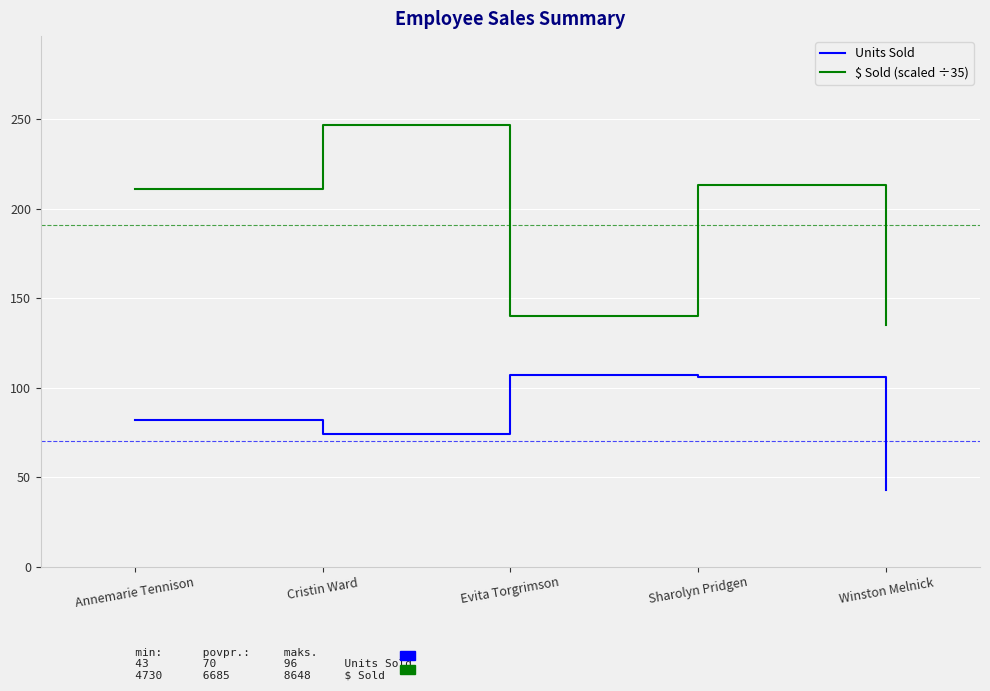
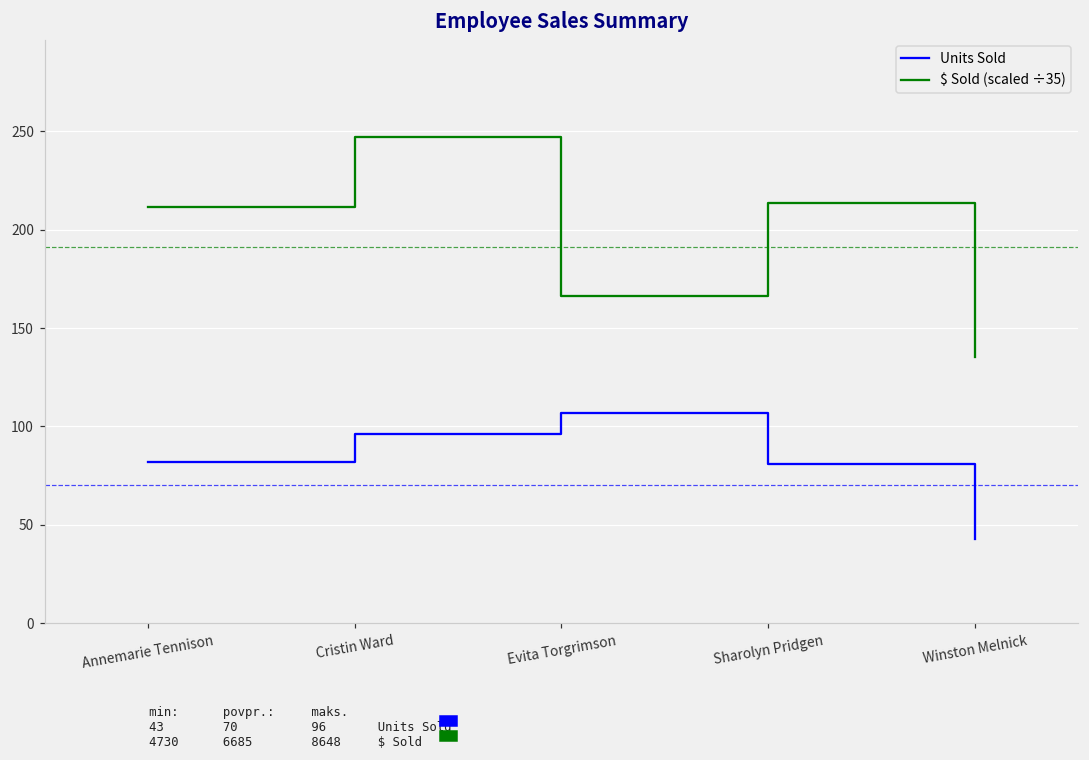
Units Sold, Cristin Ward: 74 -> 96
$ Sold (scaled ÷35), Evita Torgrimson: 140 -> 166
Units Sold, Sharolyn Pridgen: 106 -> 81
